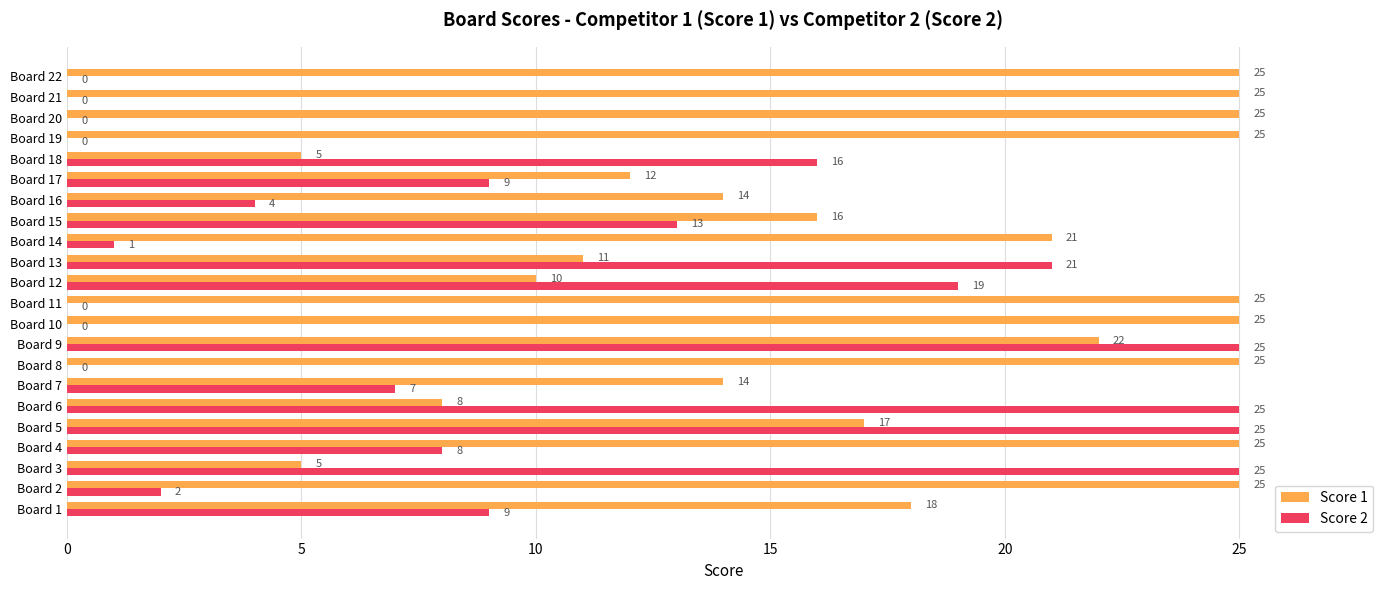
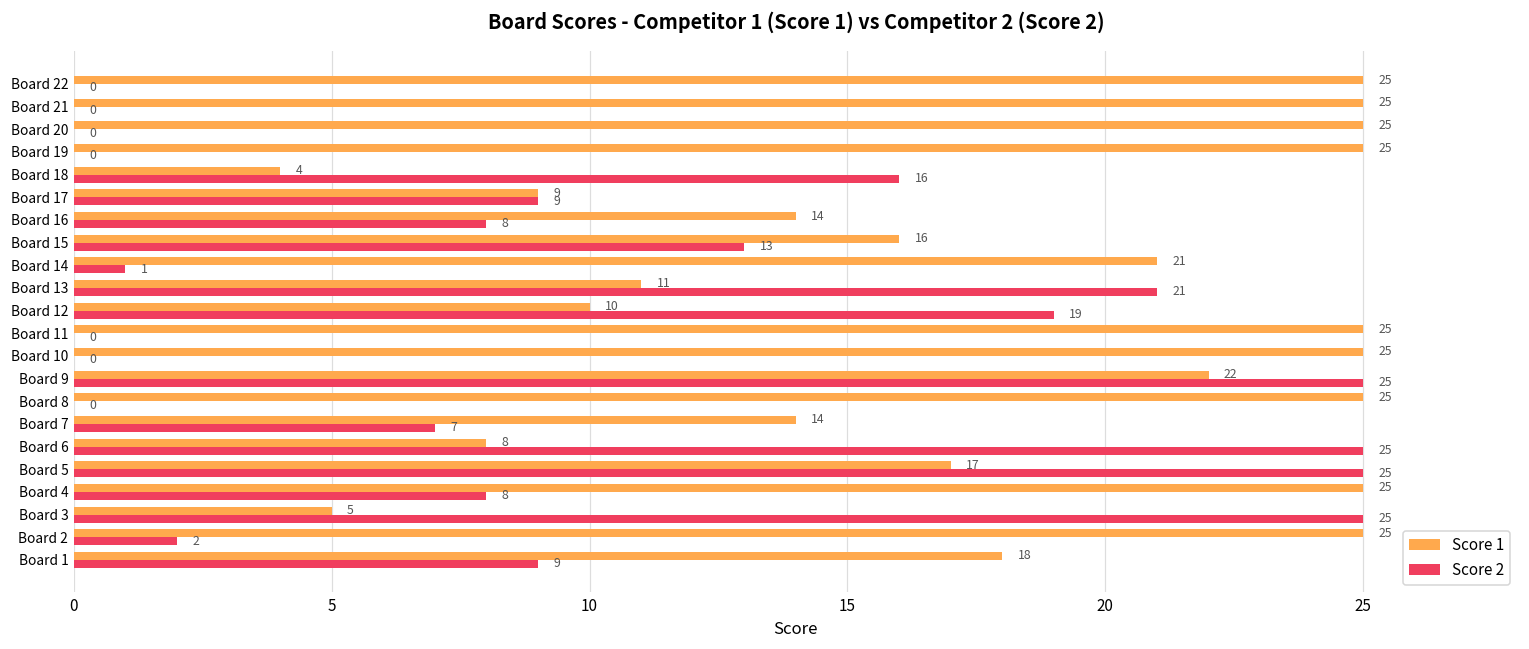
Score 1, Board 18: 5 -> 4
Score 1, Board 17: 12 -> 9
Score 2, Board 16: 4 -> 8
